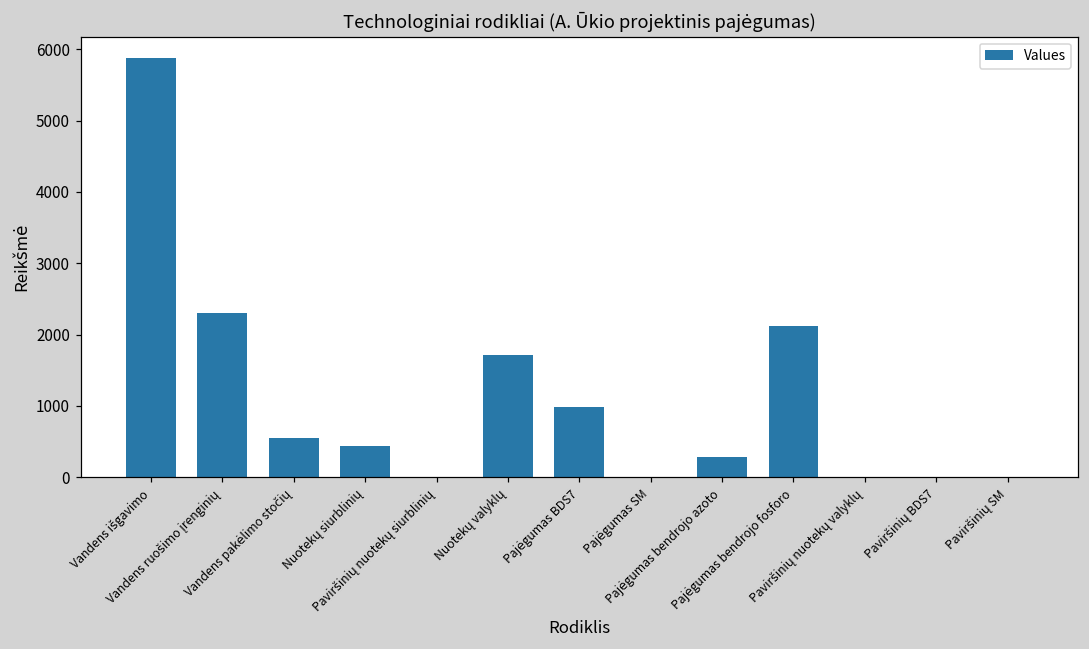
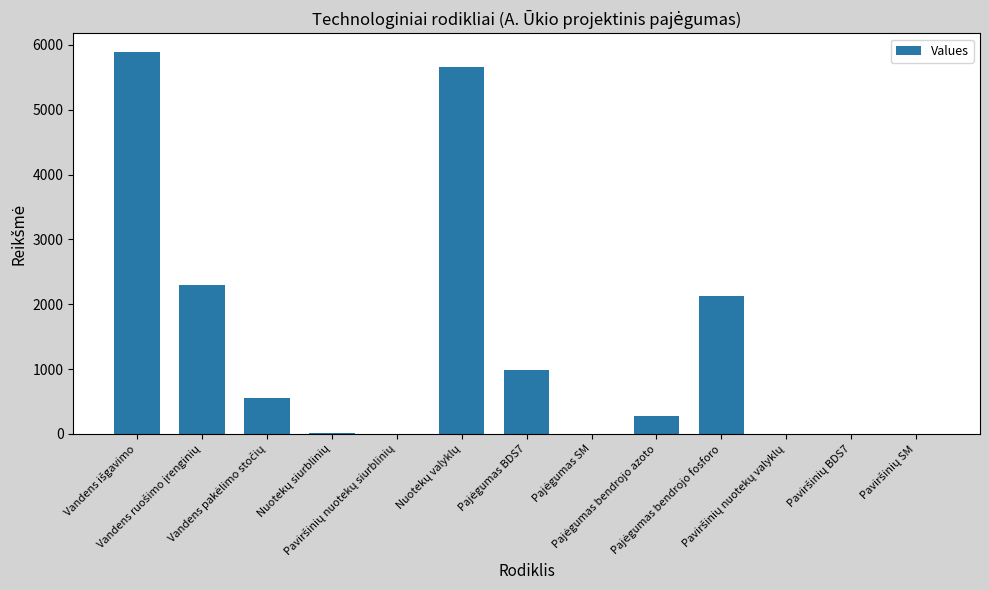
Nuotekų siurblinių: 400 -> 0
Nuotekų valyklų: 1700 -> 5700
